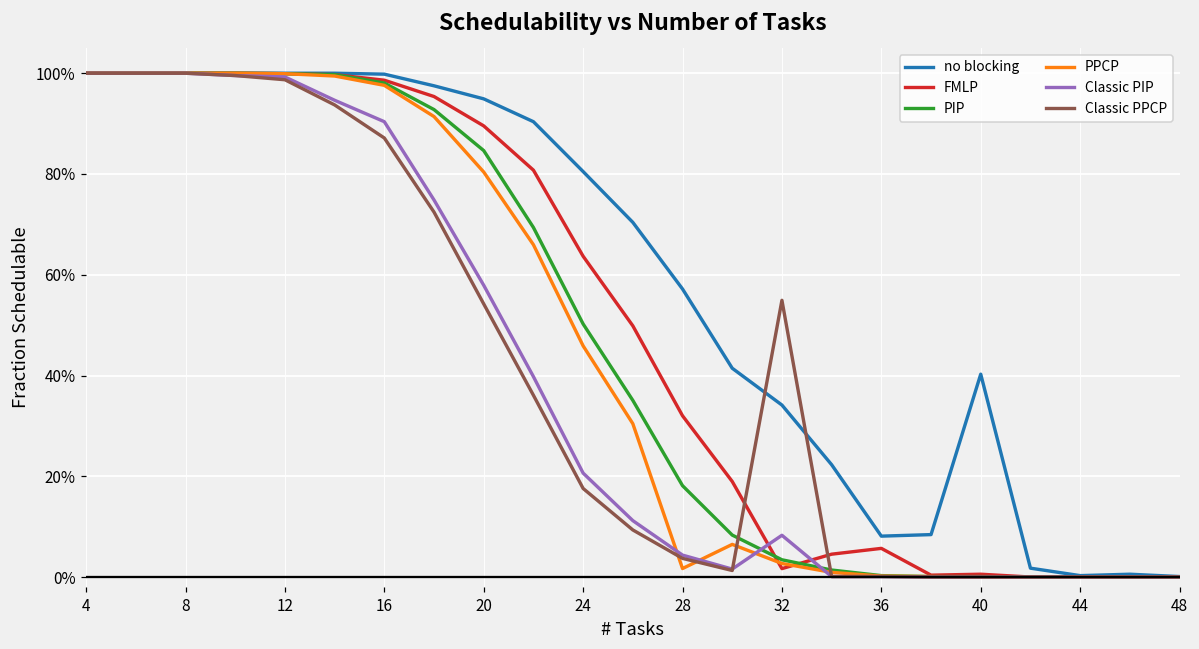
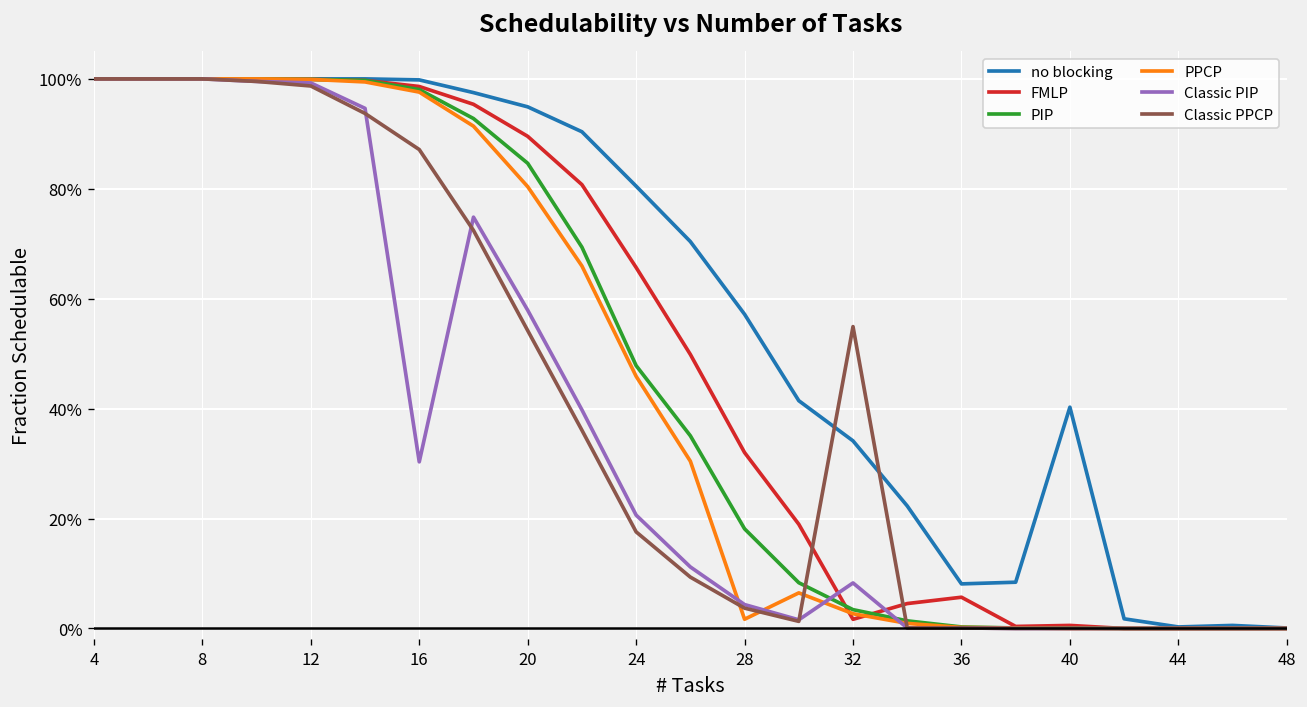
Classic PIP, 16: 90% -> 30%
FMLP, 24: 64% -> 66%
PIP, 24: 50% -> 48%
